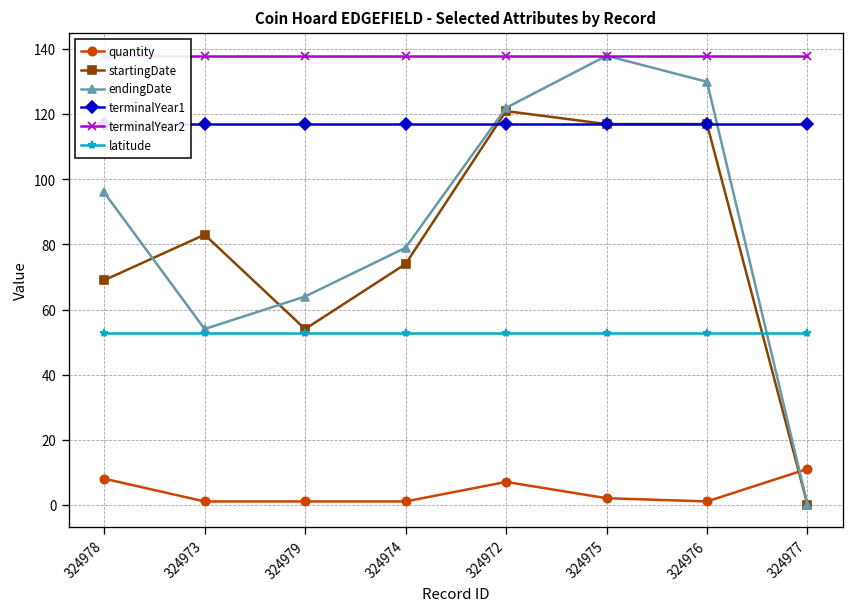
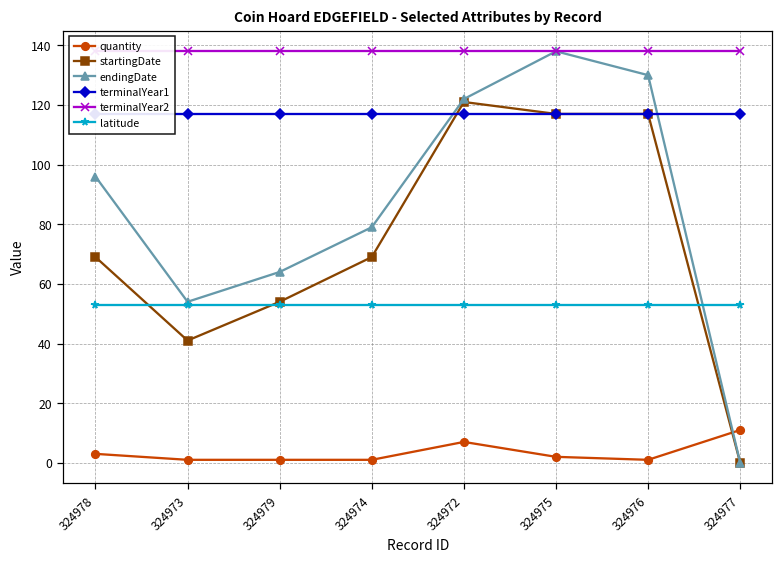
quantity, 324978: 8 -> 3
startingDate, 324973: 83 -> 41
startingDate, 324974: 74 -> 69
